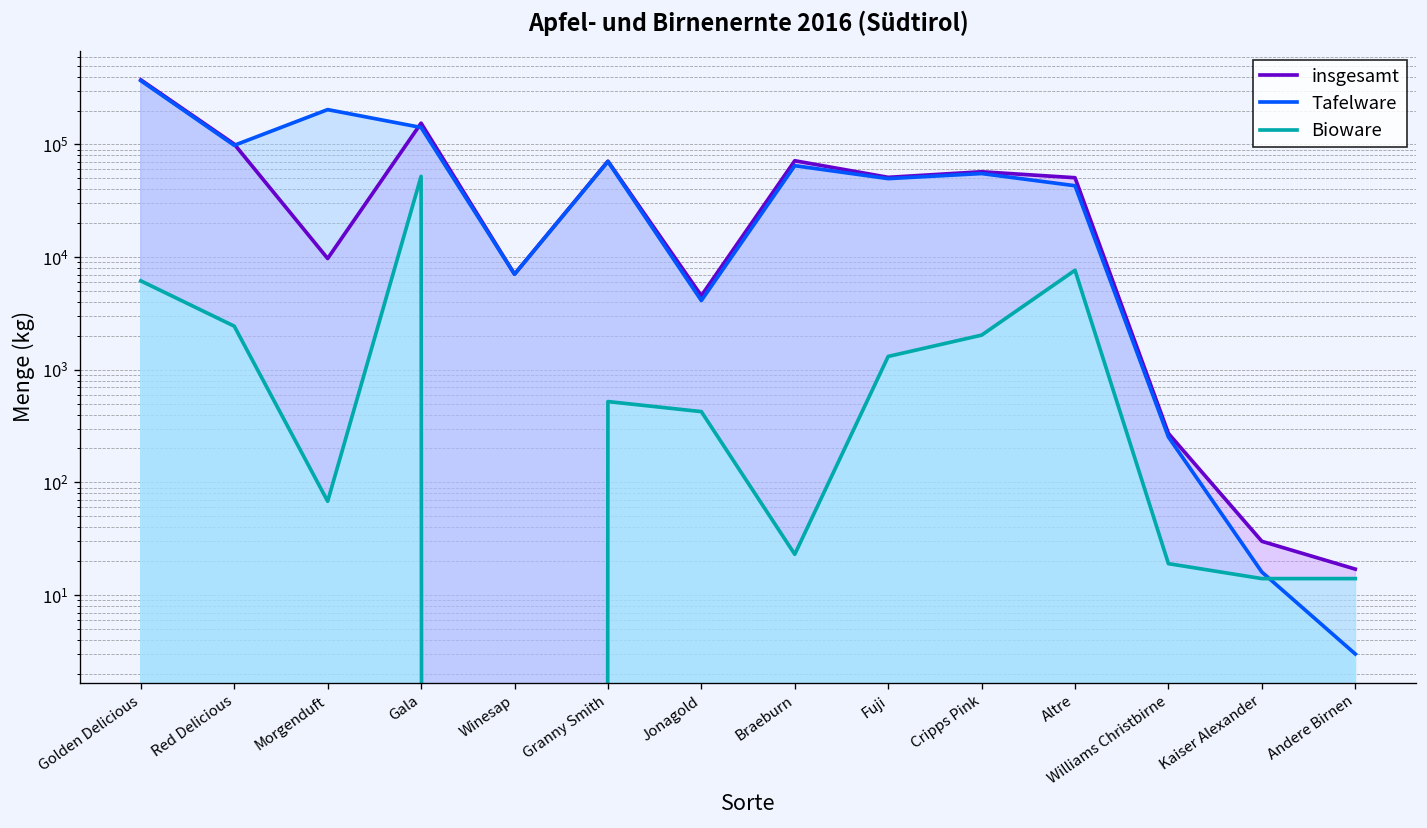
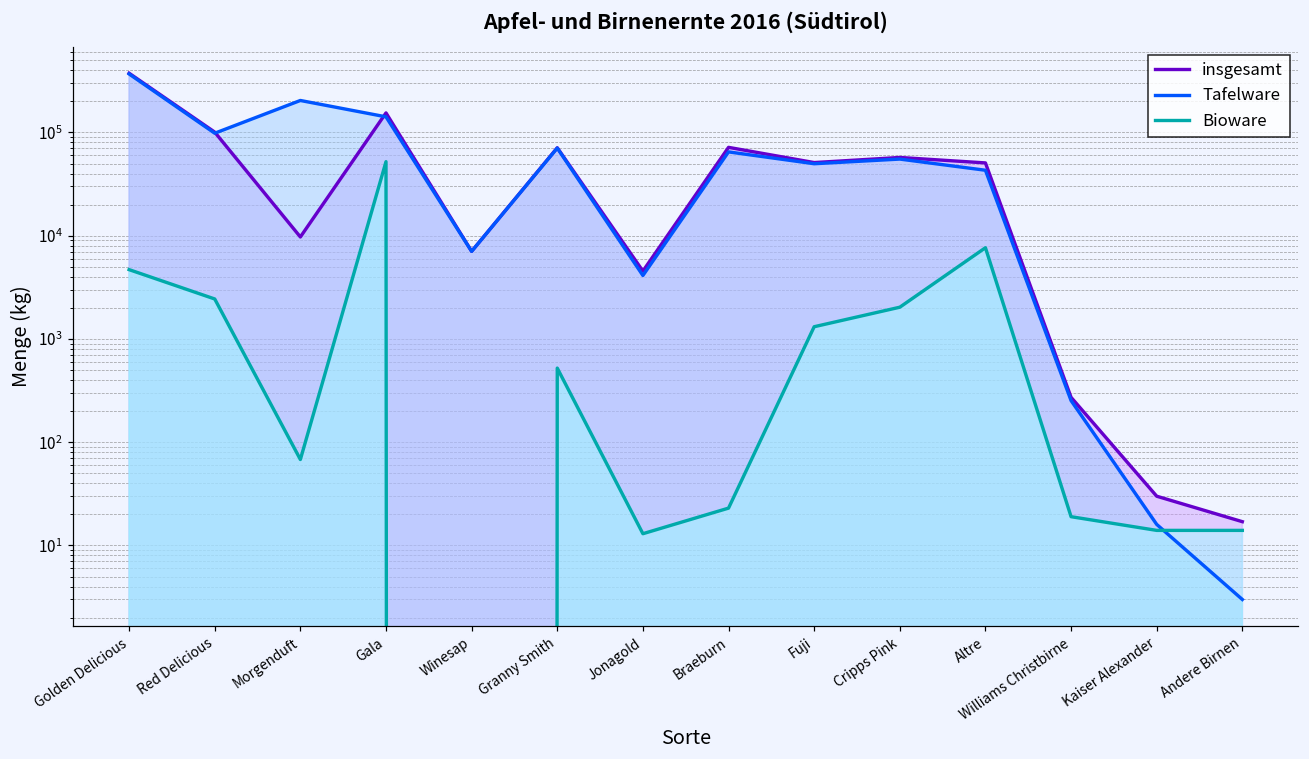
Bioware, Golden Delicious: 6000 -> 5000
Bioware, Jonagold: 400 -> 13
